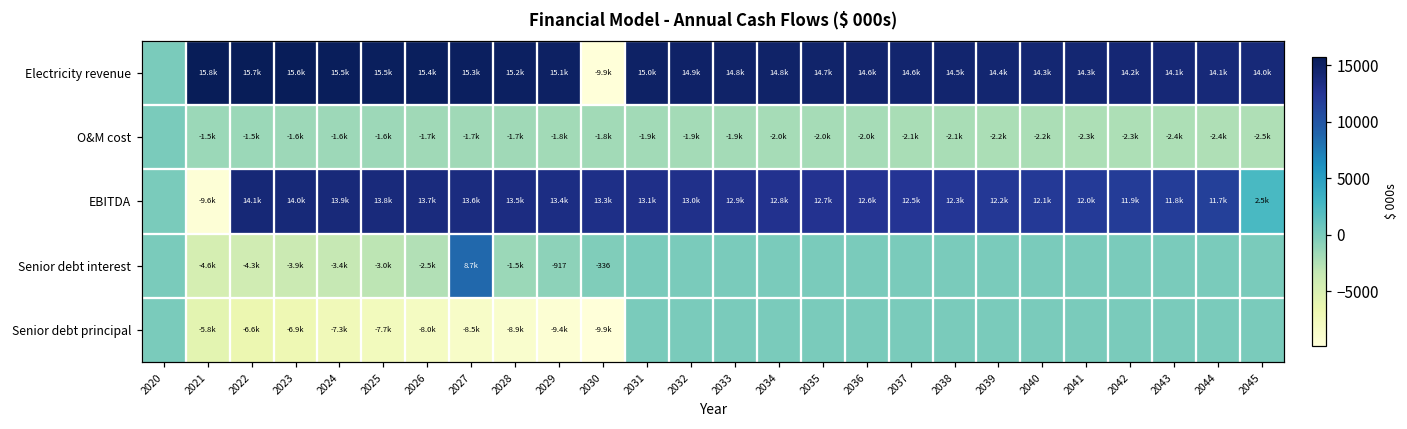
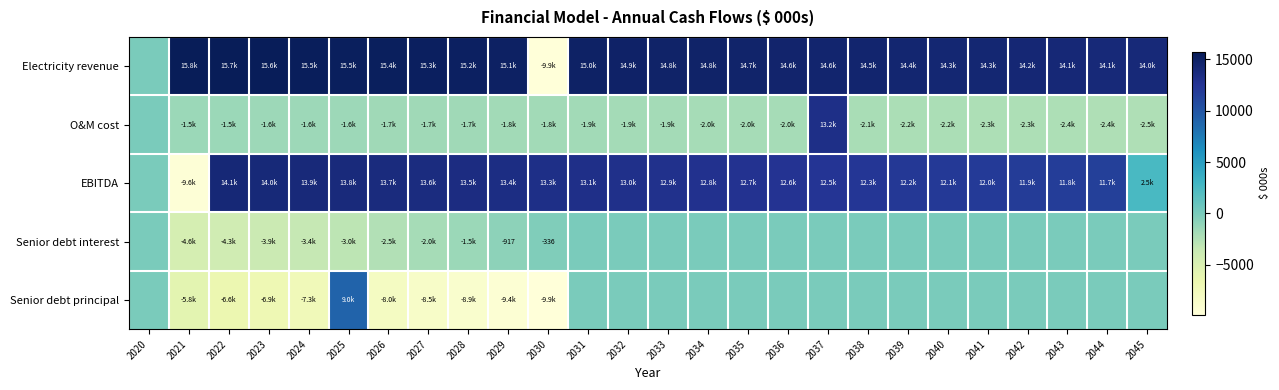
O&M cost, 2037: -2.1k -> 13.2k
Senior debt interest, 2027: 8.7k -> -2.0k
Senior debt principal, 2025: -7.7k -> 9.0k
